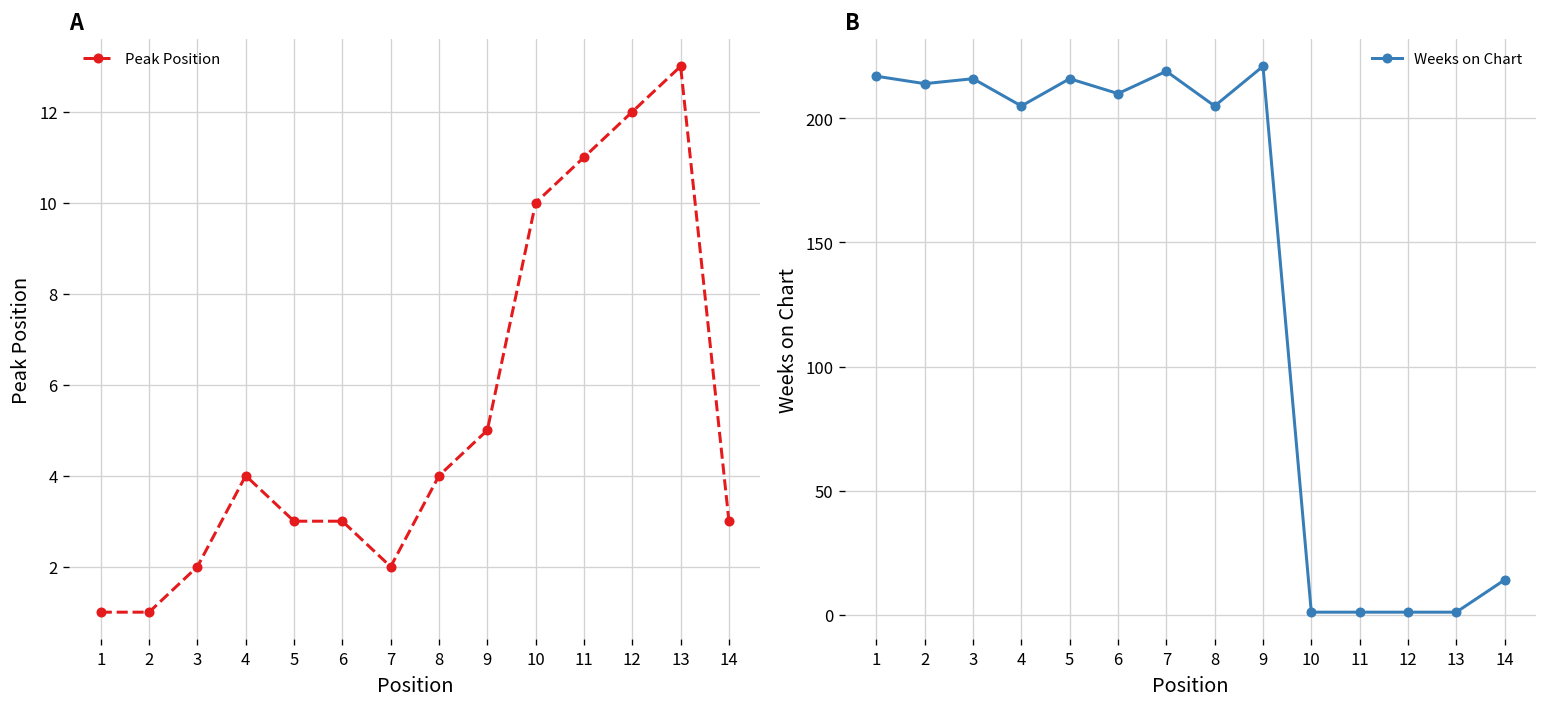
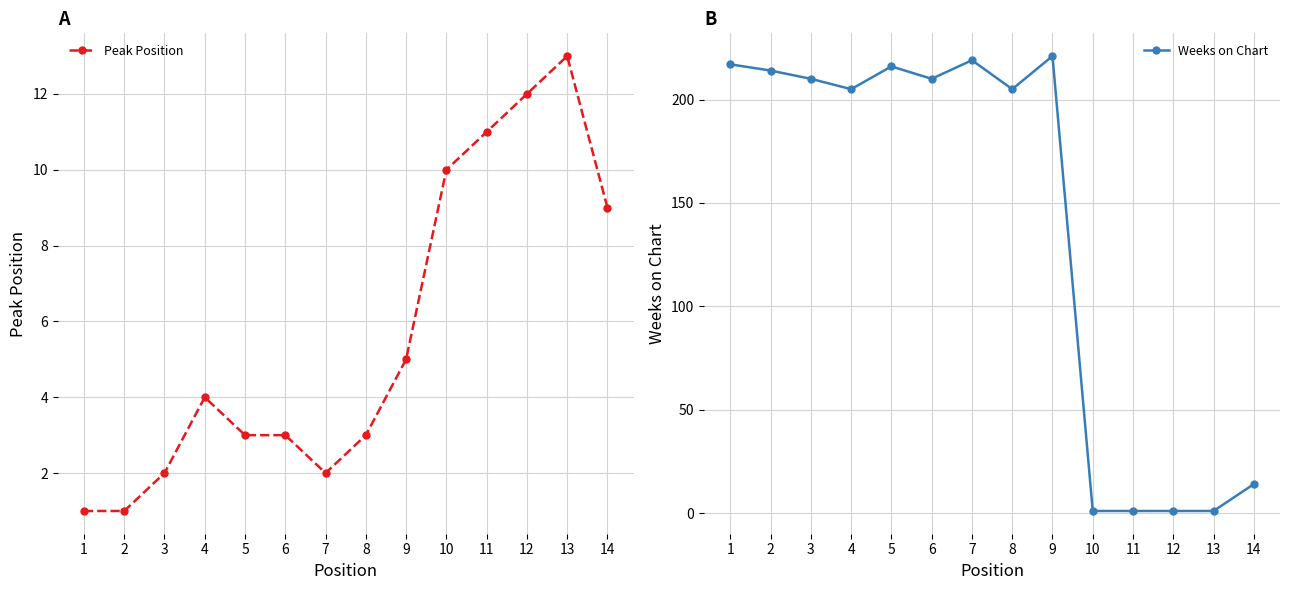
A, 8: 4 -> 3
A, 14: 3 -> 9
B, 3: 216 -> 210
